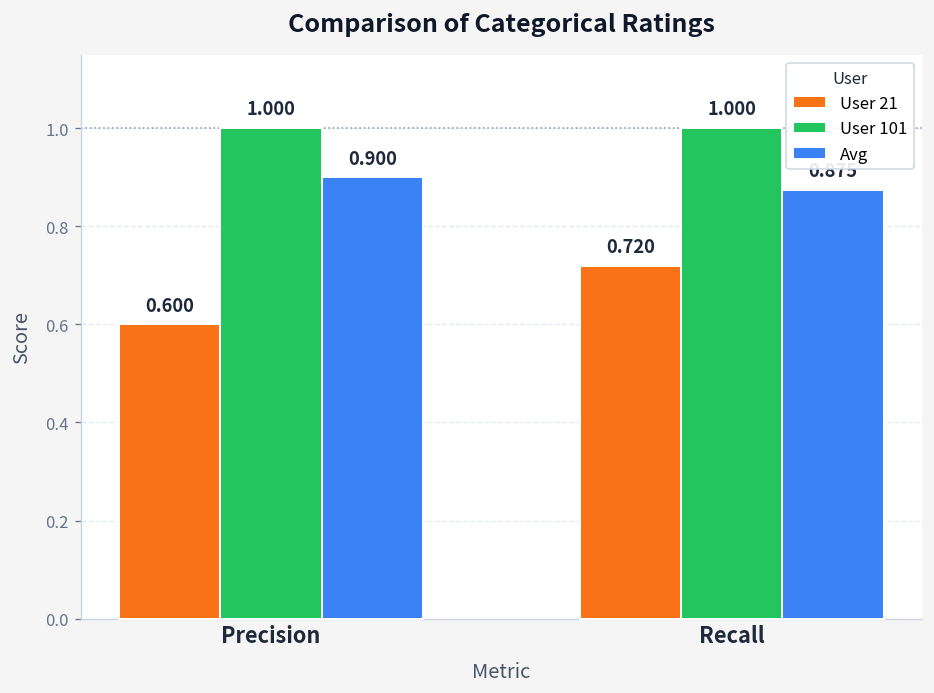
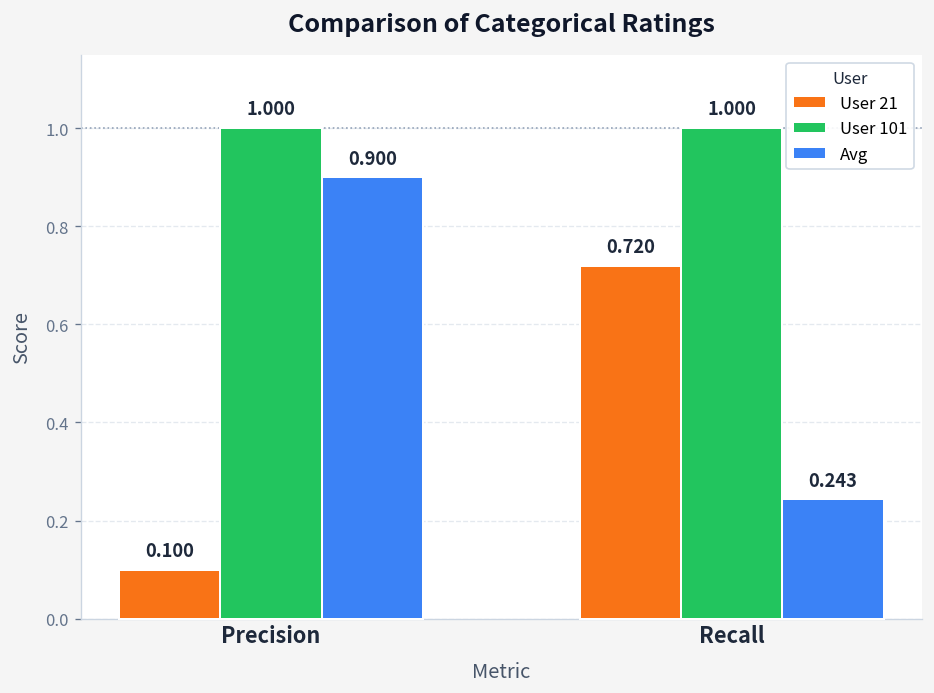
User 21, Precision: 0.600 -> 0.100
Avg, Recall: 0.88 -> 0.24
